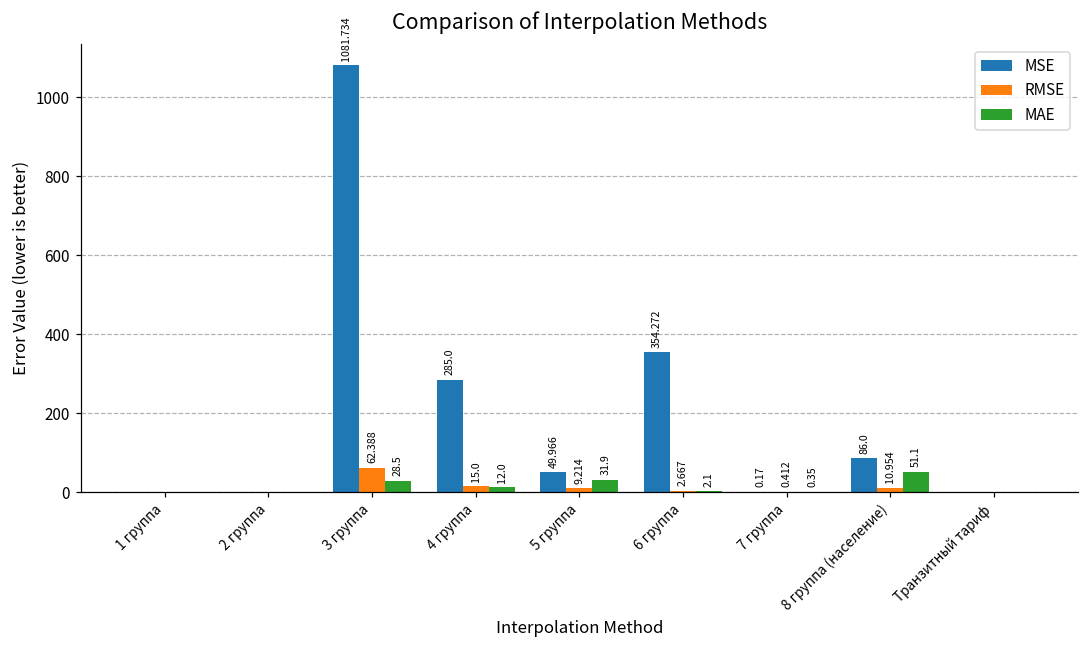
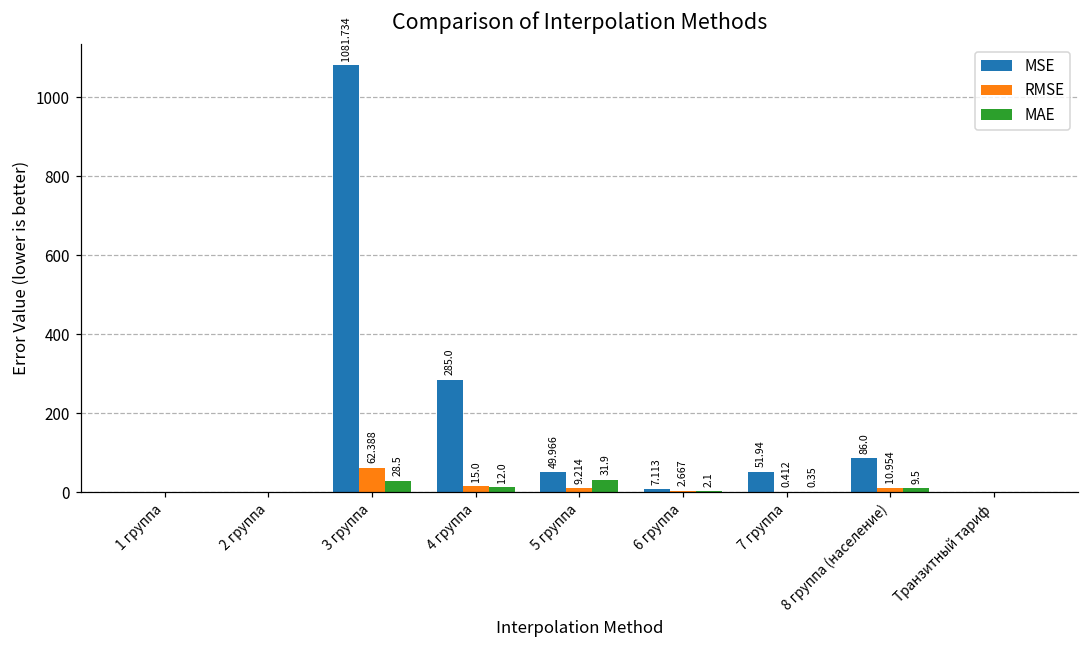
MSE, 6 группа: 354.272 -> 7.113
MSE, 7 группа: 0.17 -> 51.94
MAE, 8 группа (население): 51.1 -> 9.5
